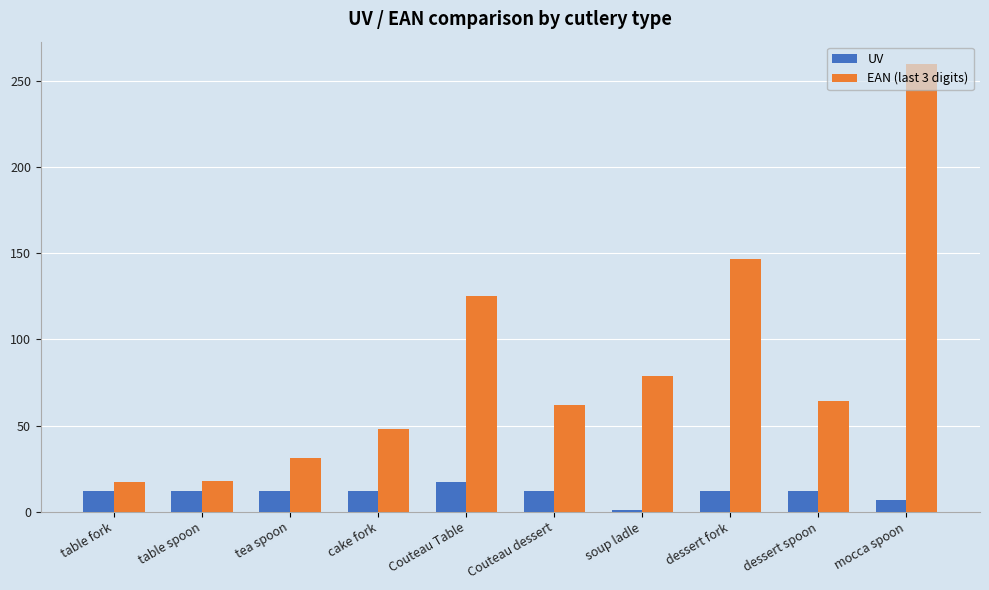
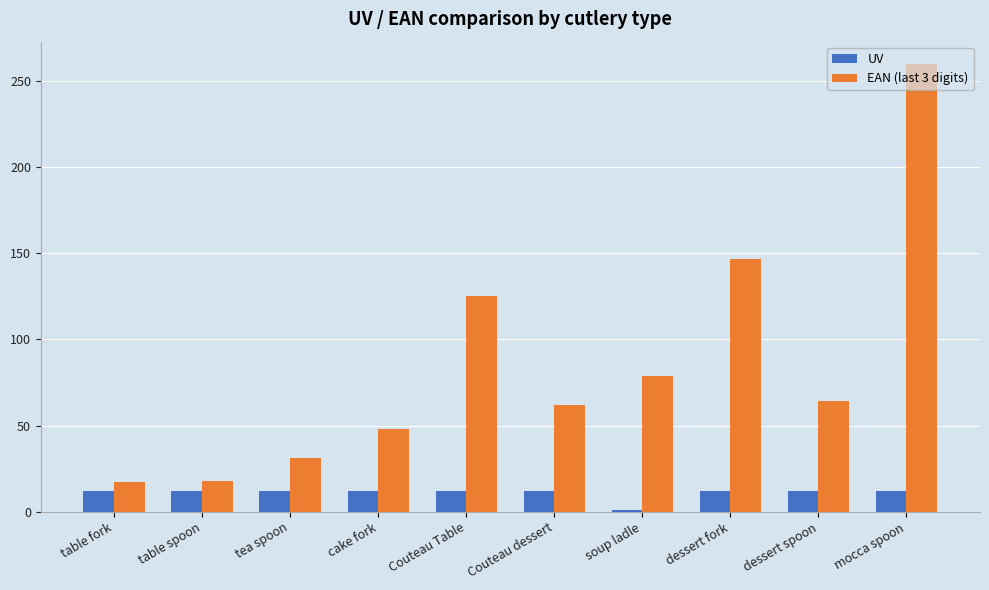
UV, Couteau Table: 17 -> 12
UV, mocca spoon: 7 -> 12
